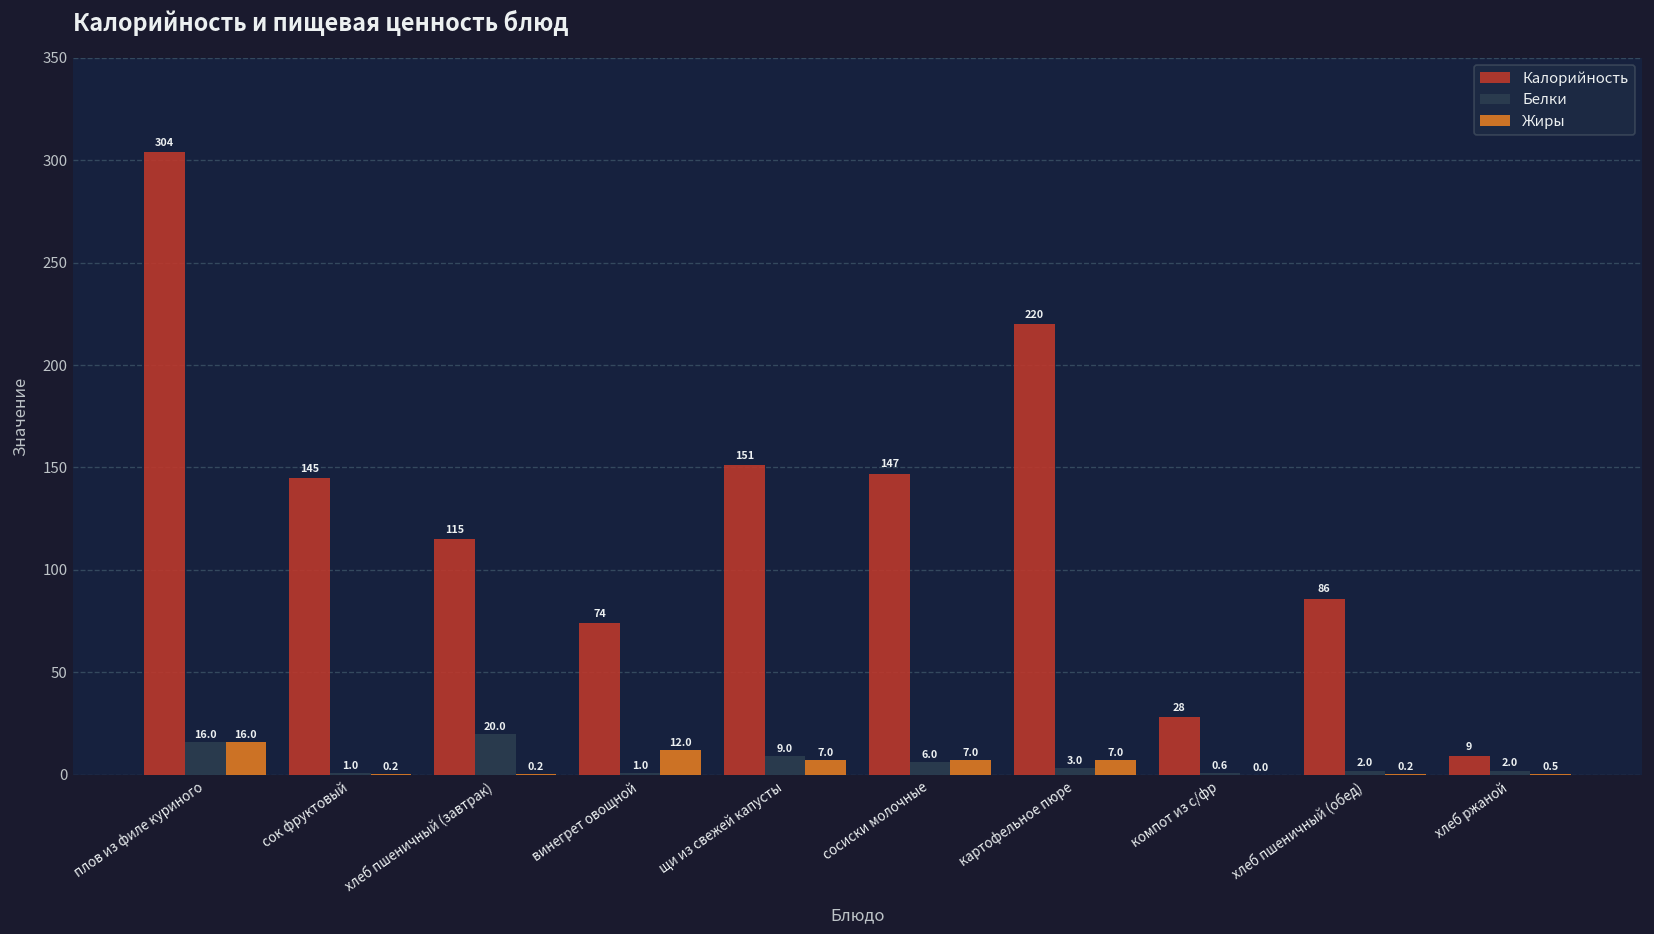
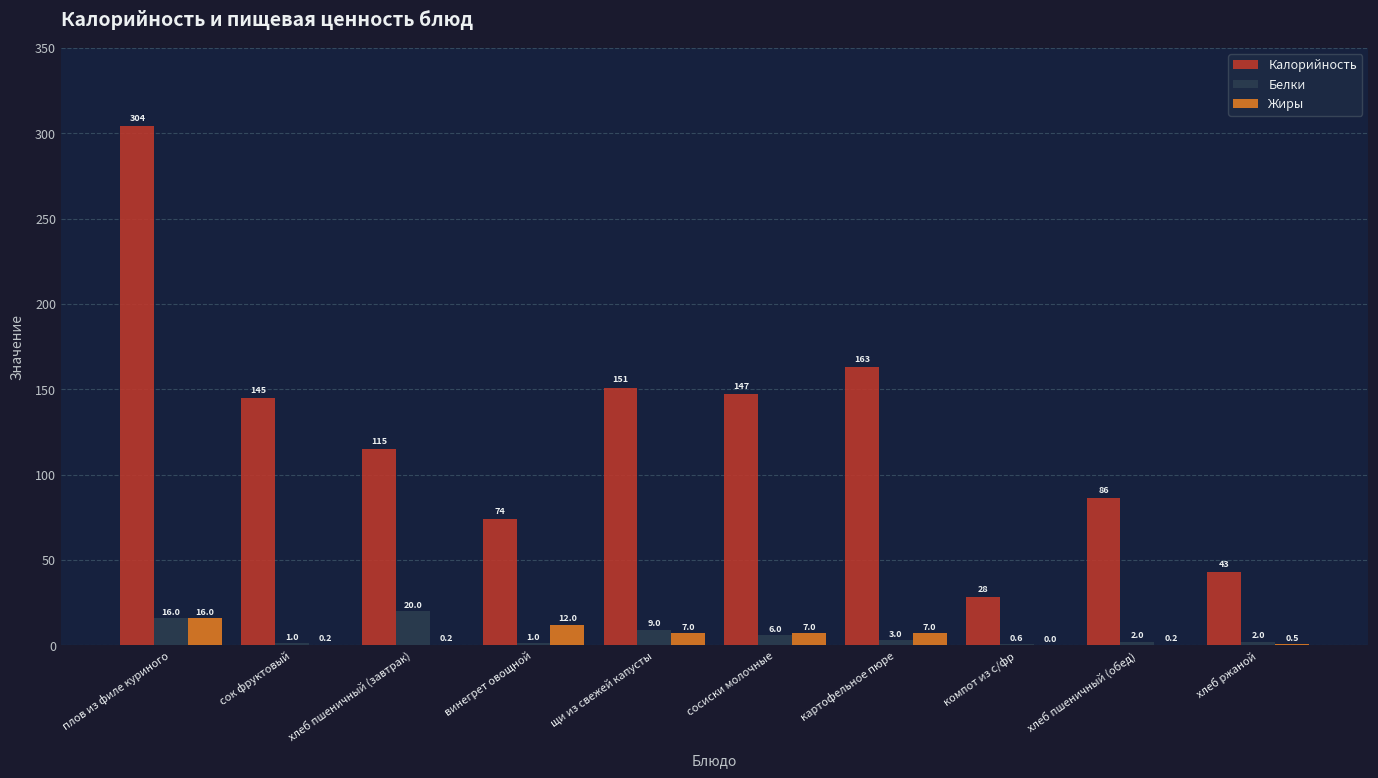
Калорийность, картофельное пюре: 220 -> 163
Калорийность, хлеб ржаной: 9 -> 43
